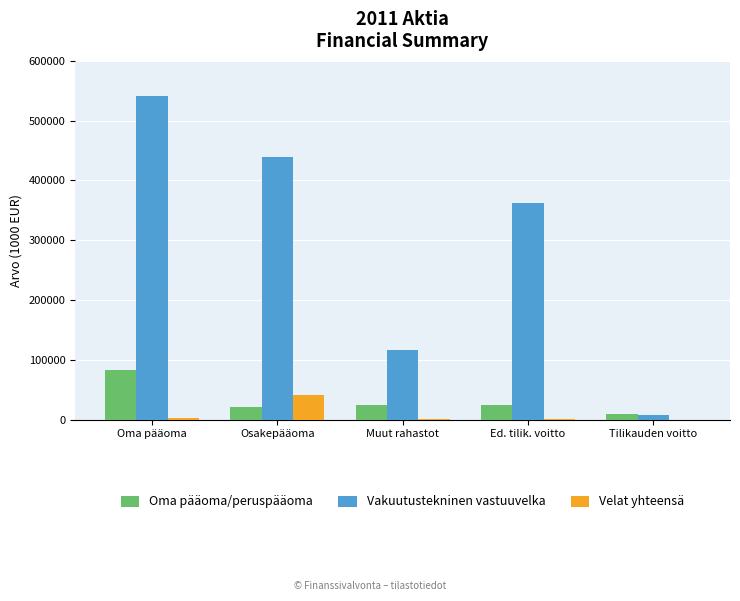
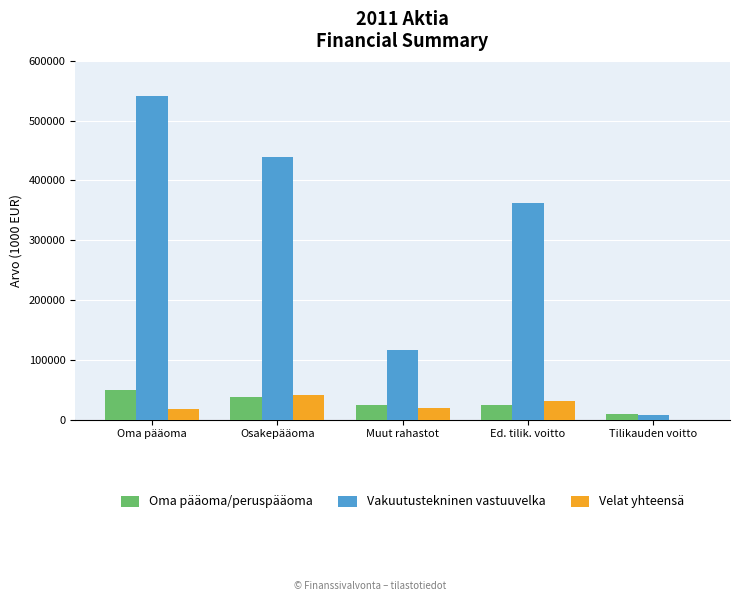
Oma pääoma/peruspääoma, Oma pääoma: 80000 -> 50000
Velat yhteensä, Oma pääoma: 0 -> 20000
Oma pääoma/peruspääoma, Osakepääoma: 20000 -> 40000
Velat yhteensä, Muut rahastot: 0 -> 20000
Velat yhteensä, Ed. tilik. voitto: 0 -> 30000
